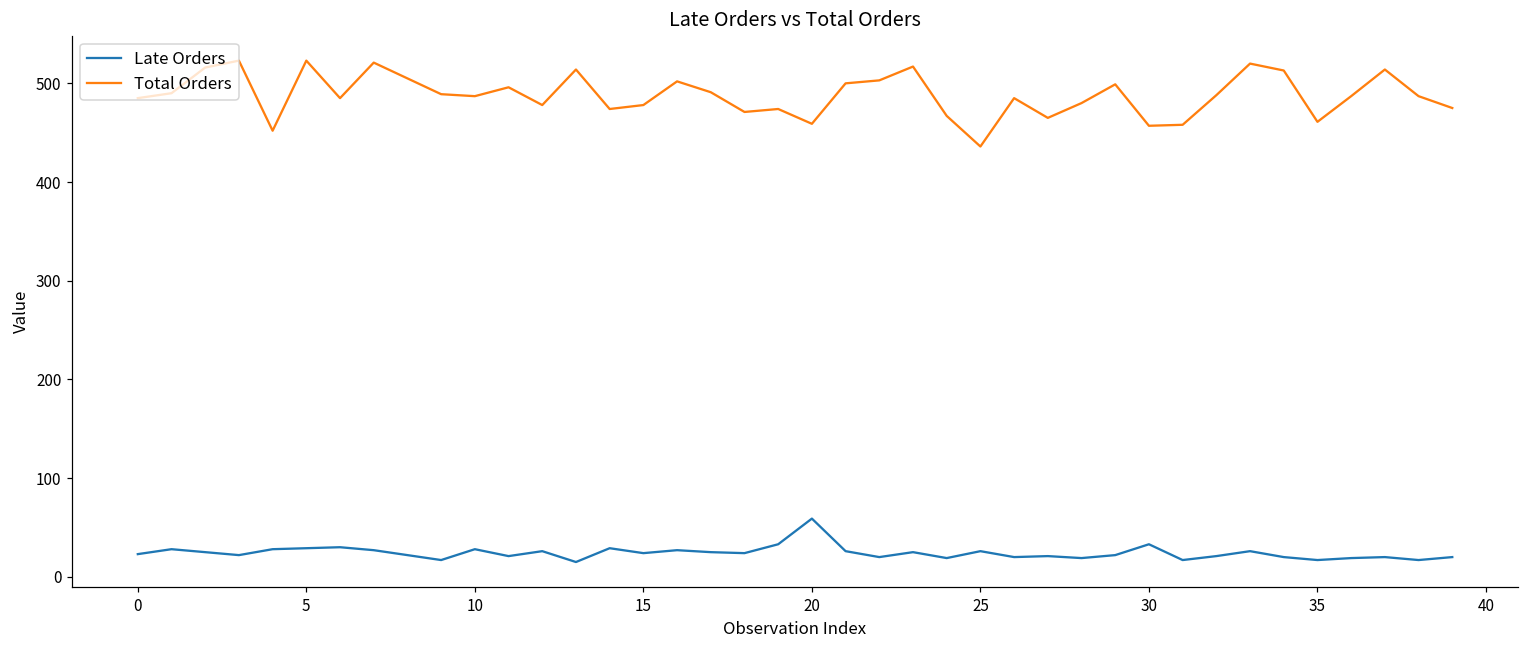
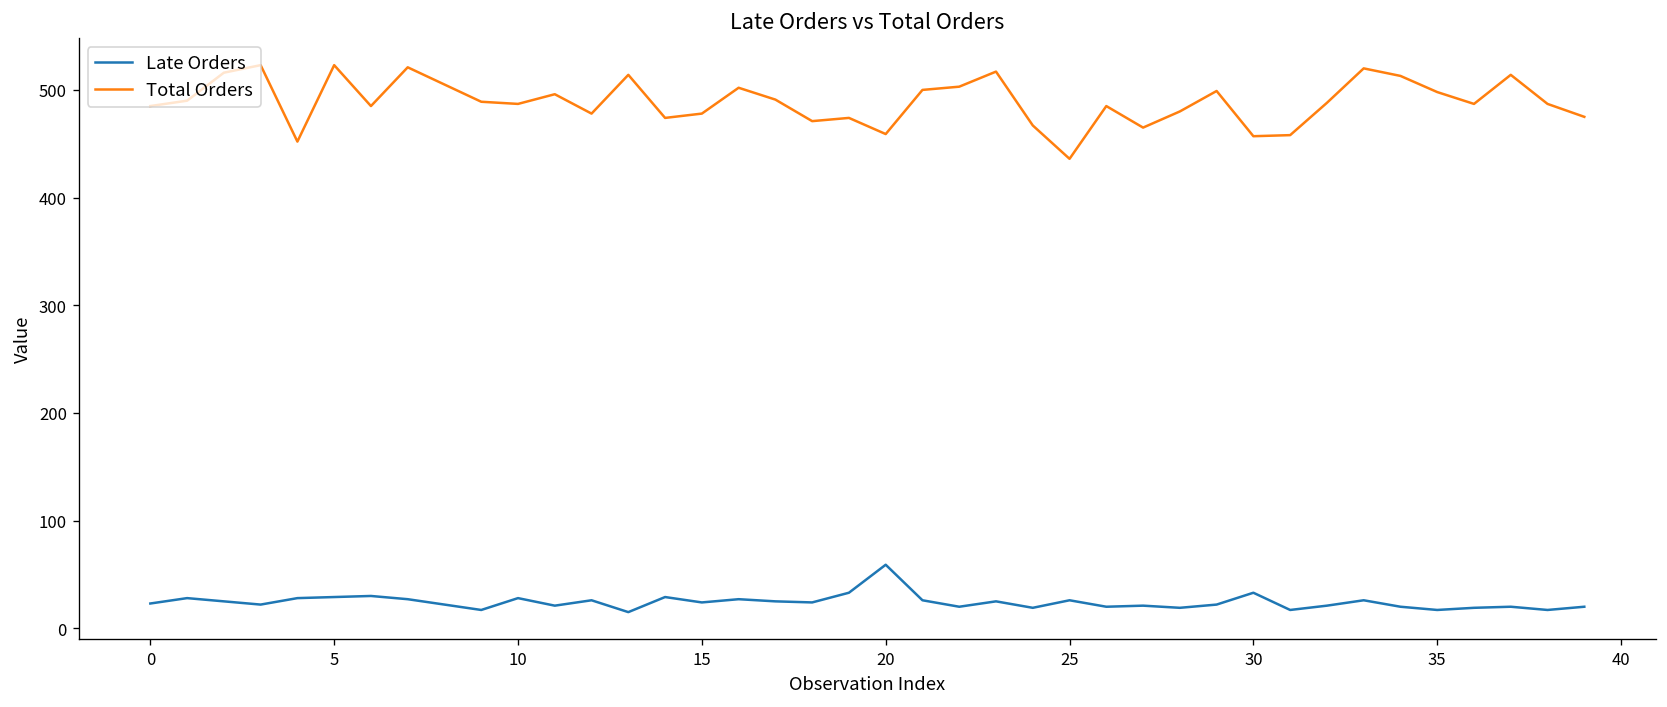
Total Orders, 35: 460 -> 500
